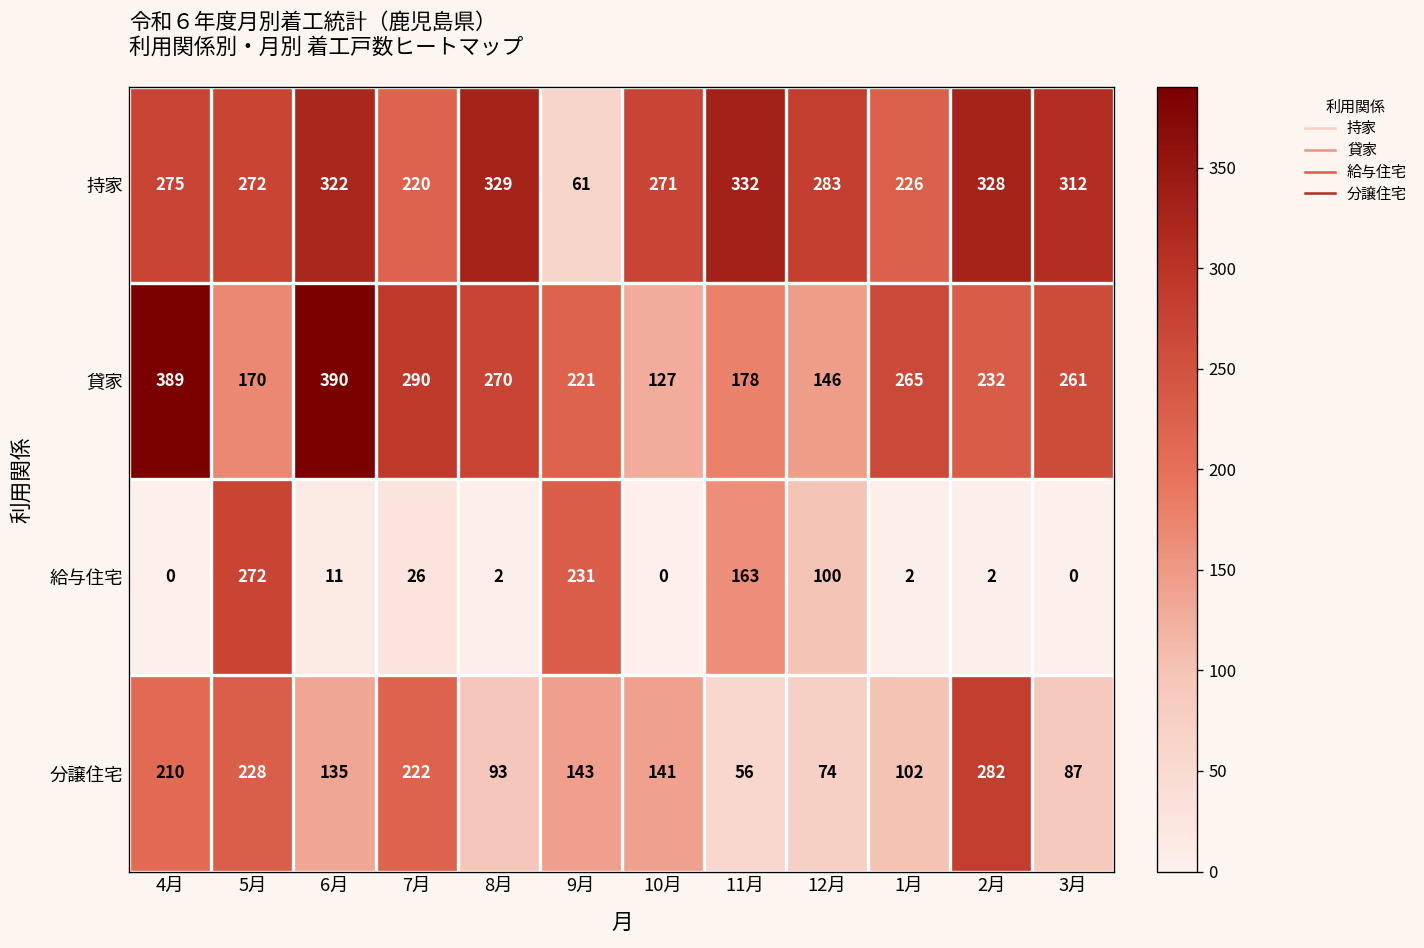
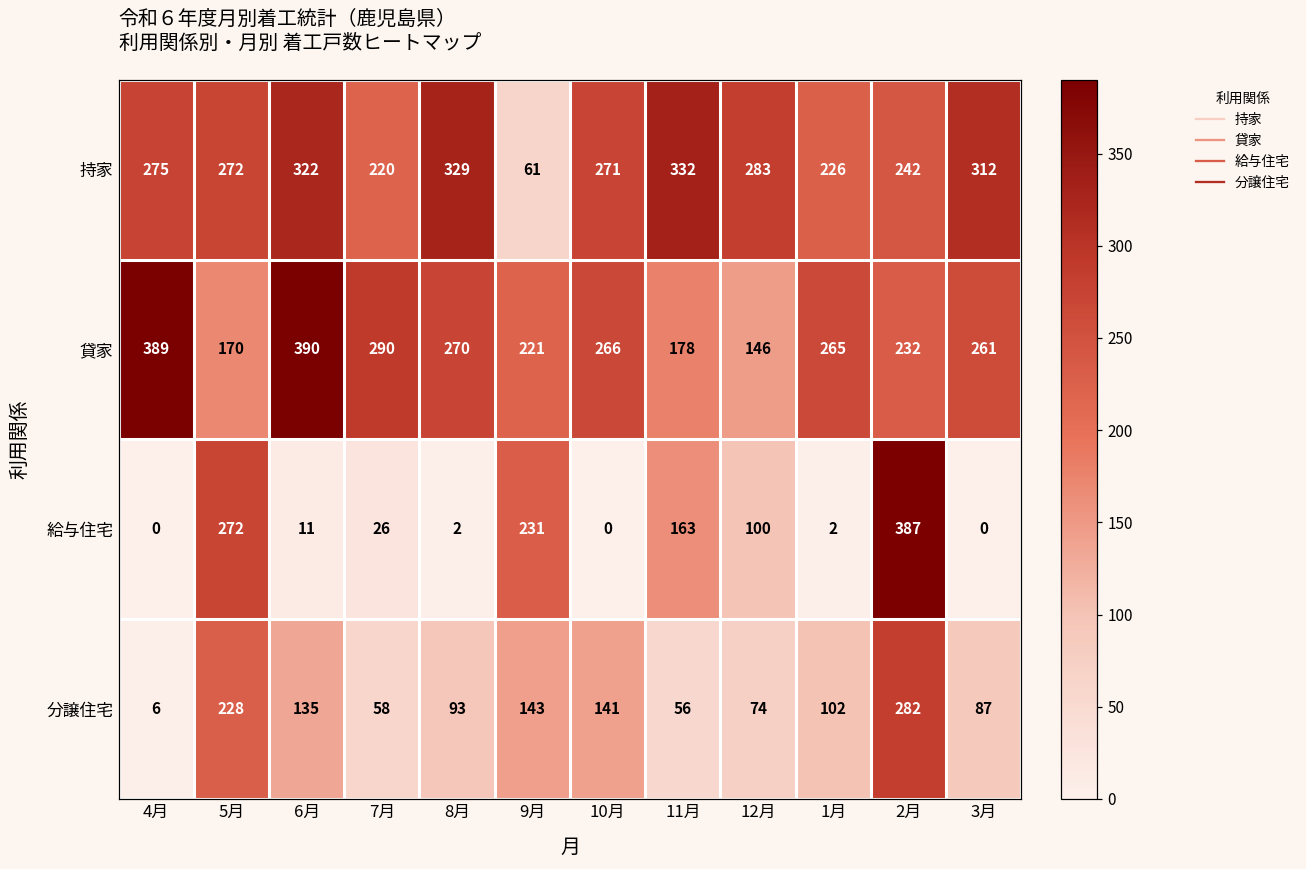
持家, 2月: 328 -> 242
貸家, 10月: 127 -> 266
給与住宅, 2月: 2 -> 387
分譲住宅, 4月: 210 -> 6
分譲住宅, 7月: 222 -> 58
